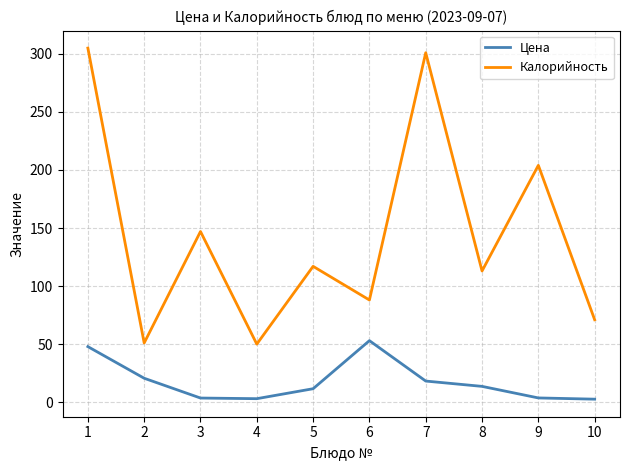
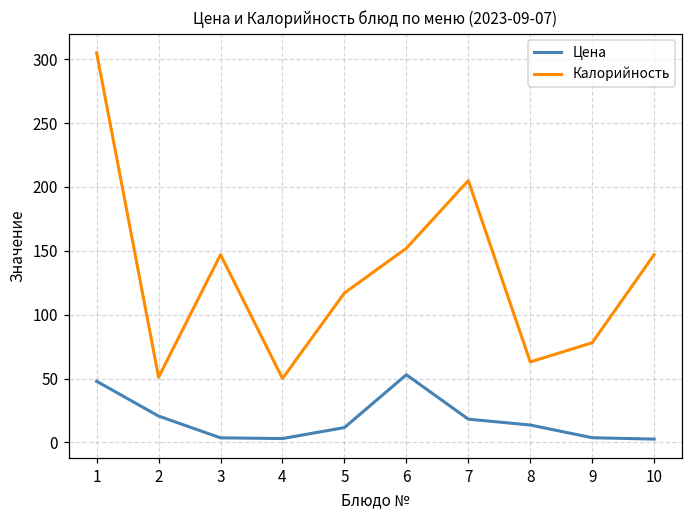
Калорийность, 6: 88 -> 152
Калорийность, 7: 301 -> 205
Калорийность, 8: 113 -> 63
Калорийность, 9: 204 -> 78
Калорийность, 10: 71 -> 147
